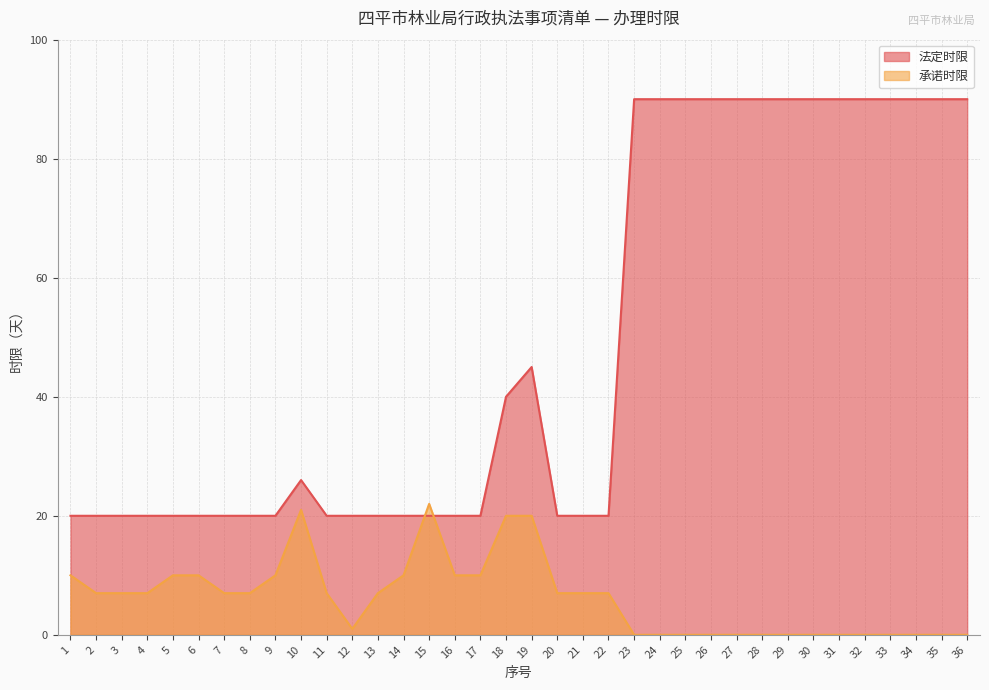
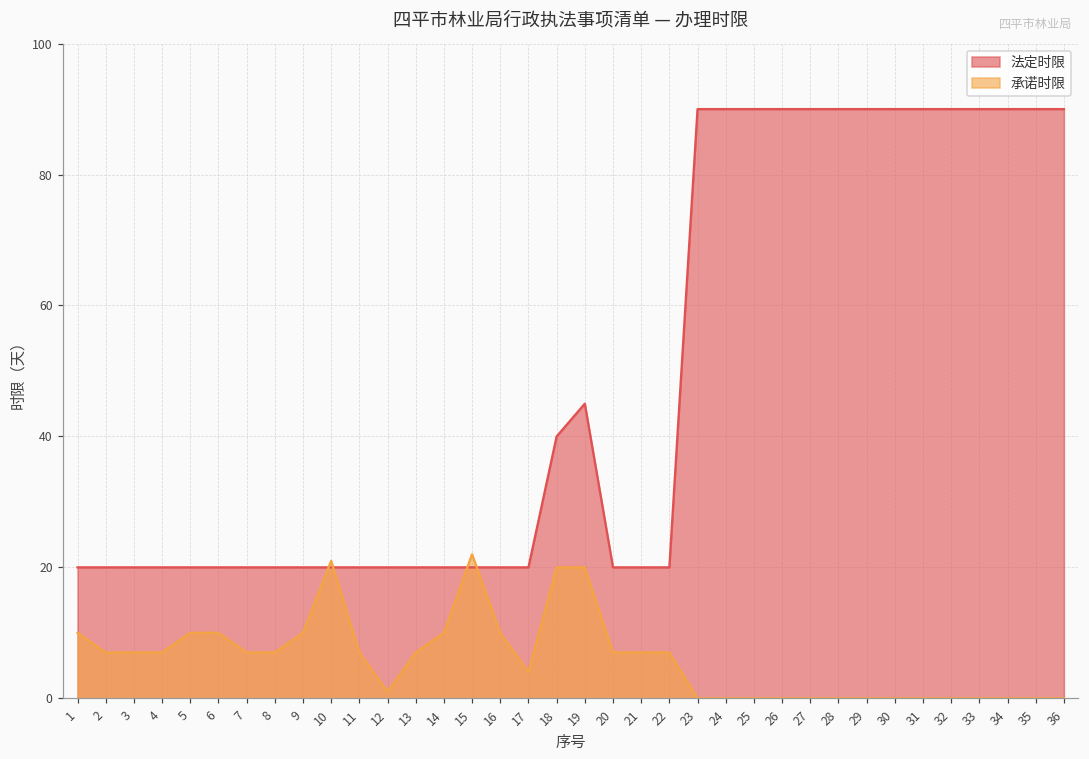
法定时限, 10: 26 -> 20
承诺时限, 17: 10 -> 4
